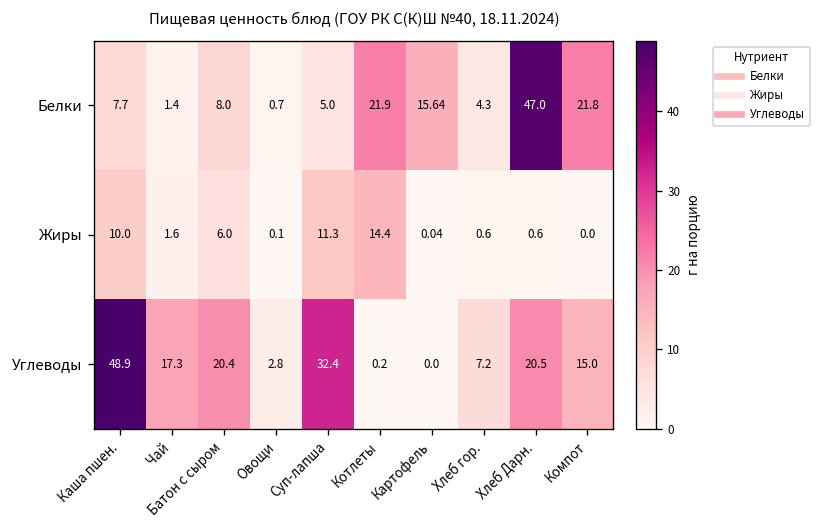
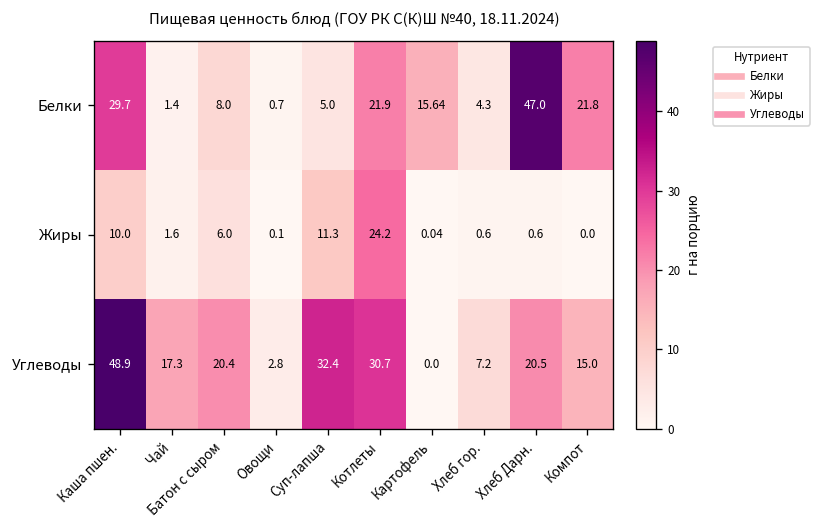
Белки, Каша пшен.: 7.7 -> 29.7
Жиры, Котлеты: 14.4 -> 24.2
Углеводы, Котлеты: 0.2 -> 30.7
